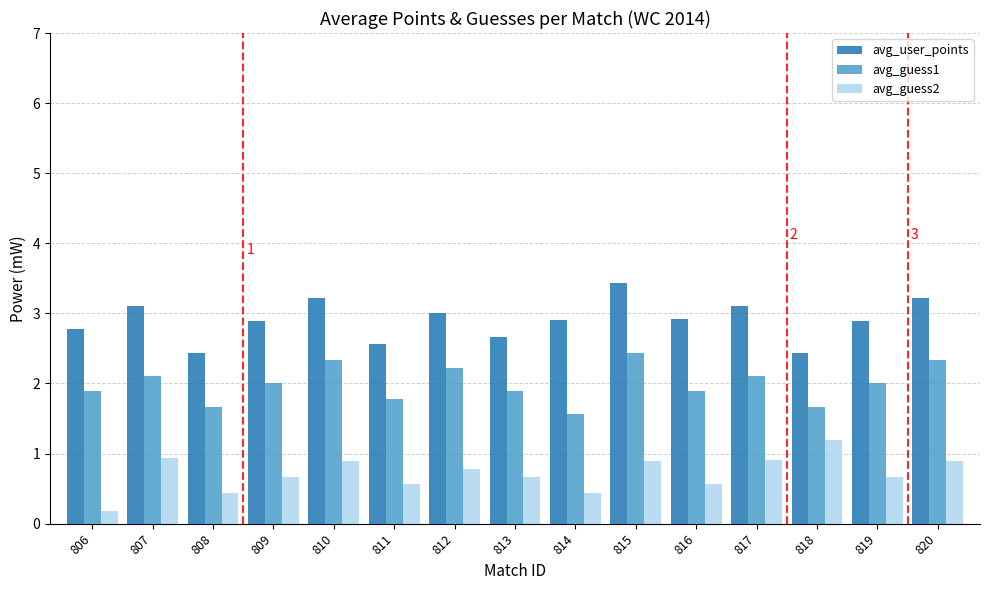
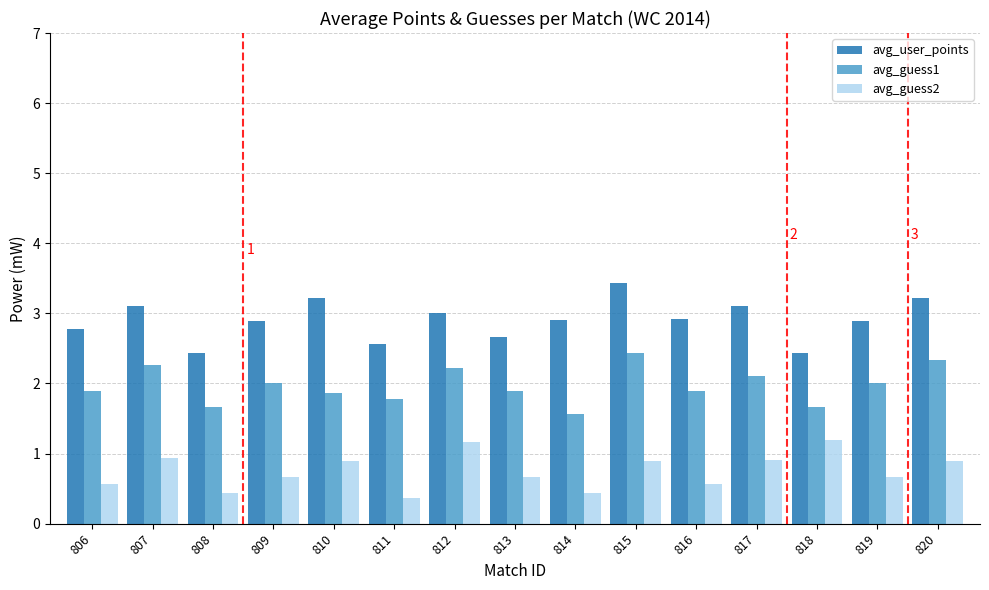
avg_guess2, 806: 0.2 -> 0.6
avg_guess1, 807: 2.1 -> 2.3
avg_guess1, 810: 2.3 -> 1.9
avg_guess2, 811: 0.6 -> 0.4
avg_guess2, 812: 0.8 -> 1.2
